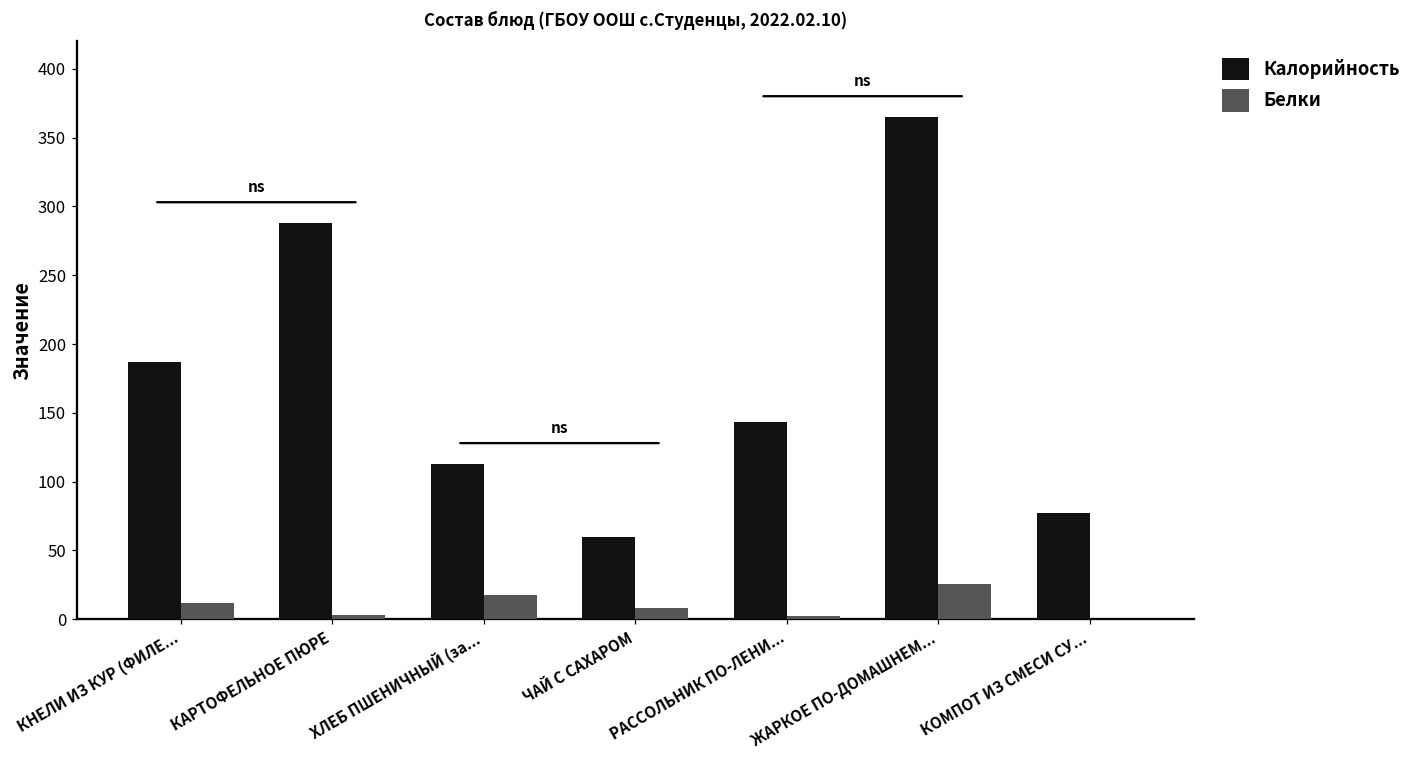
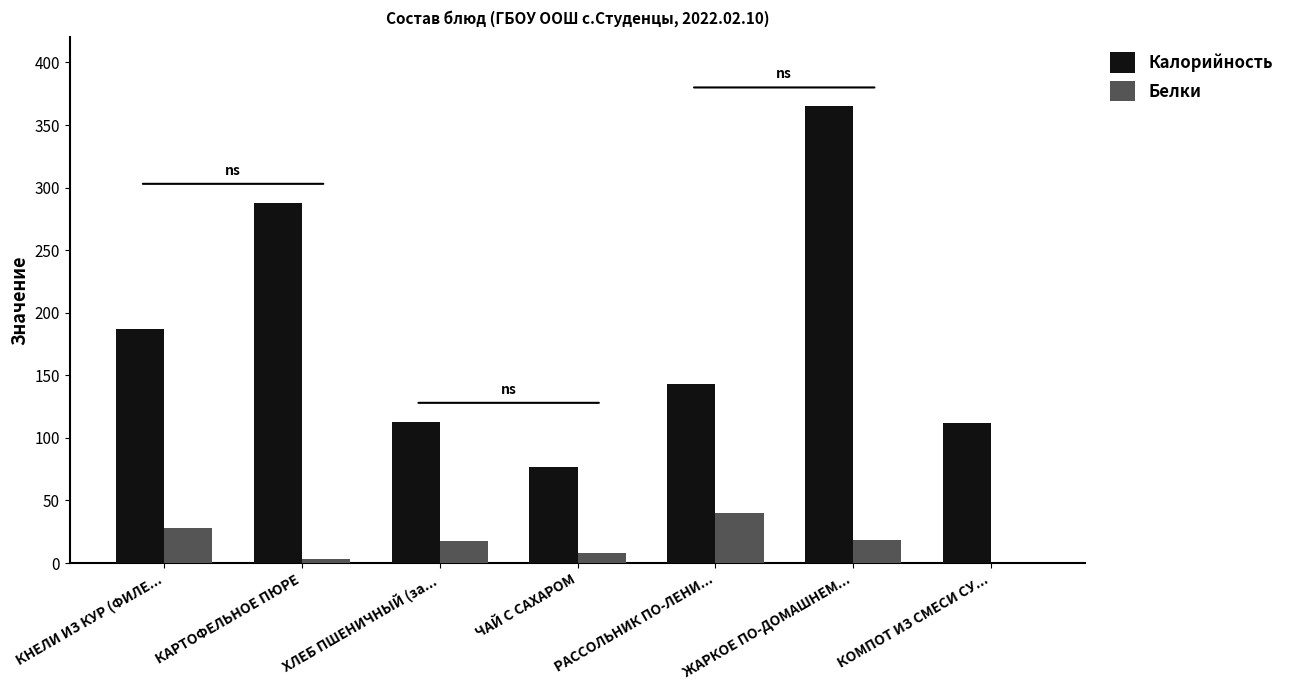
Белки, КНЕЛИ ИЗ КУР (ФИЛЕ...: 12 -> 28
Калорийность, ЧАЙ С САХАРОМ: 60 -> 77
Белки, РАССОЛЬНИК ПО-ЛЕНИ...: 3 -> 40
Белки, ЖАРКОЕ ПО-ДОМАШНЕМ...: 26 -> 19
Калорийность, КОМПОТ ИЗ СМЕСИ СУ...: 77 -> 112
